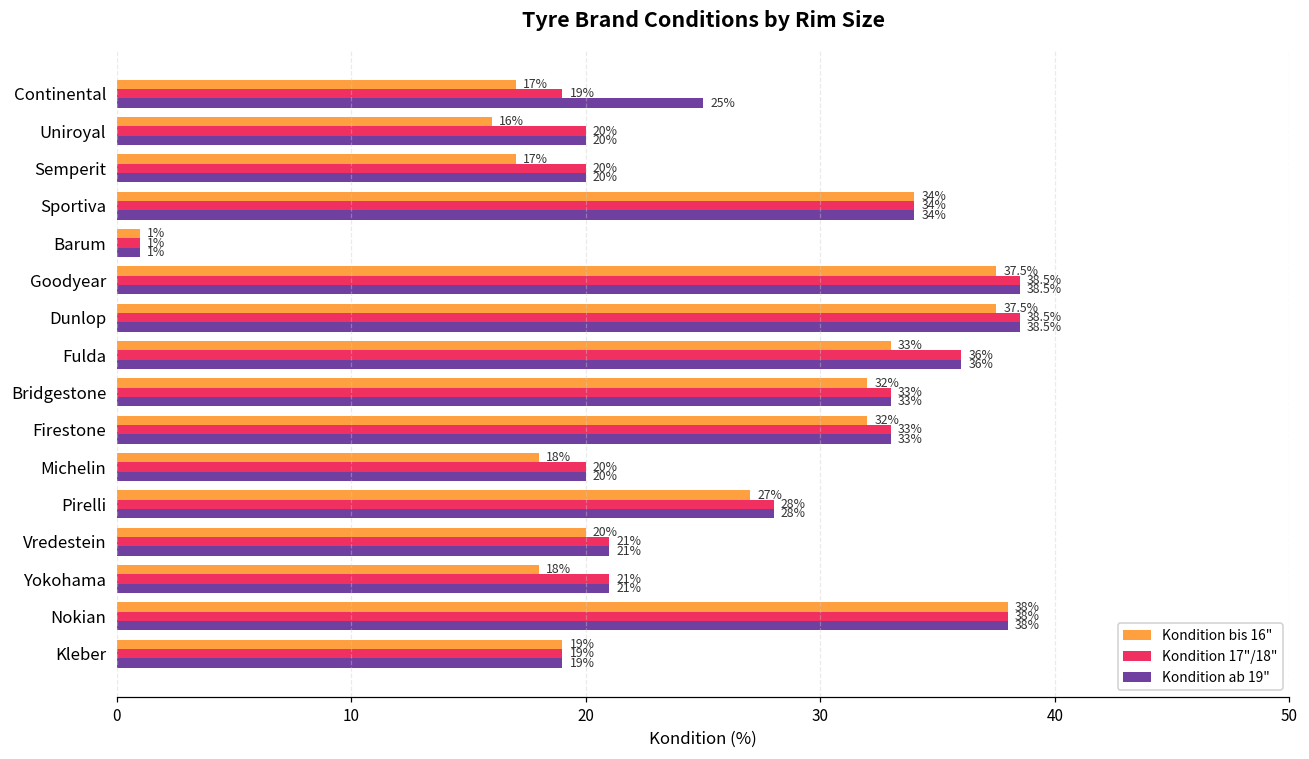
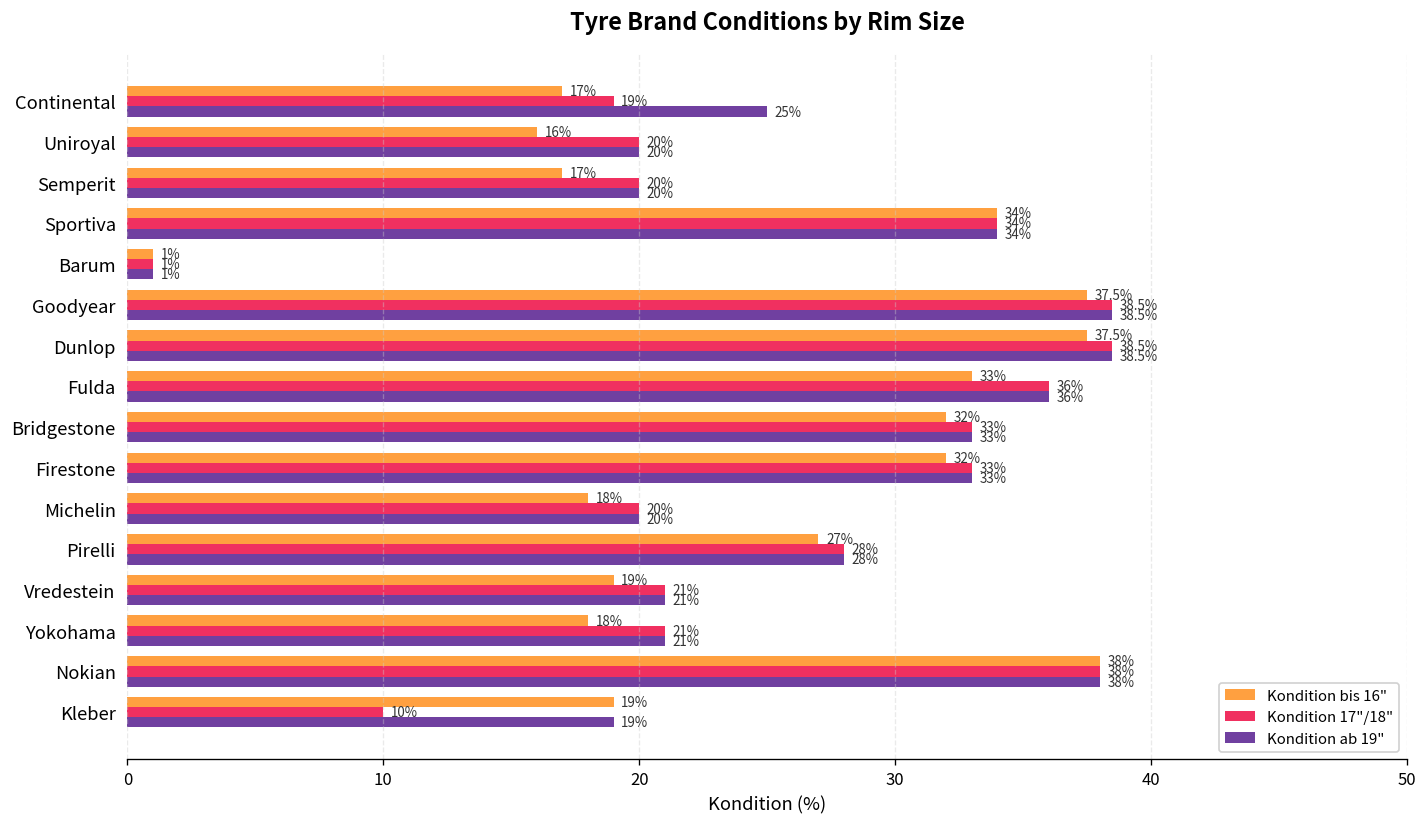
Kondition bis 16", Vredestein: 20% -> 19%
Kondition 17"/18", Kleber: 19% -> 10%
